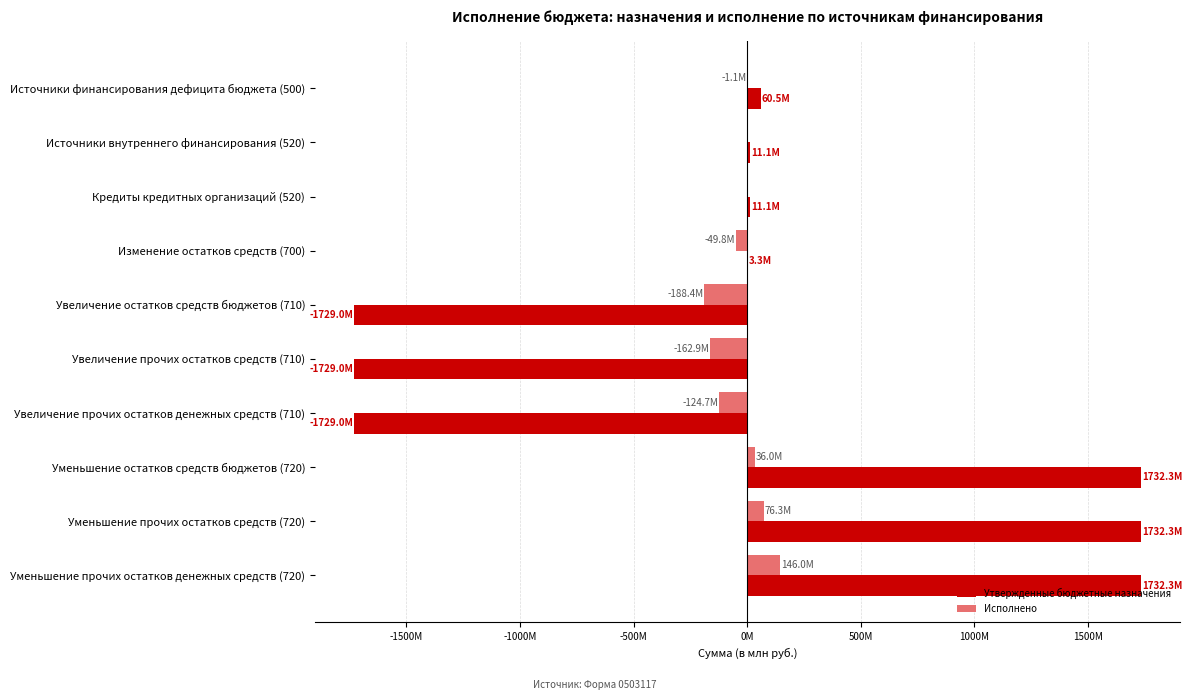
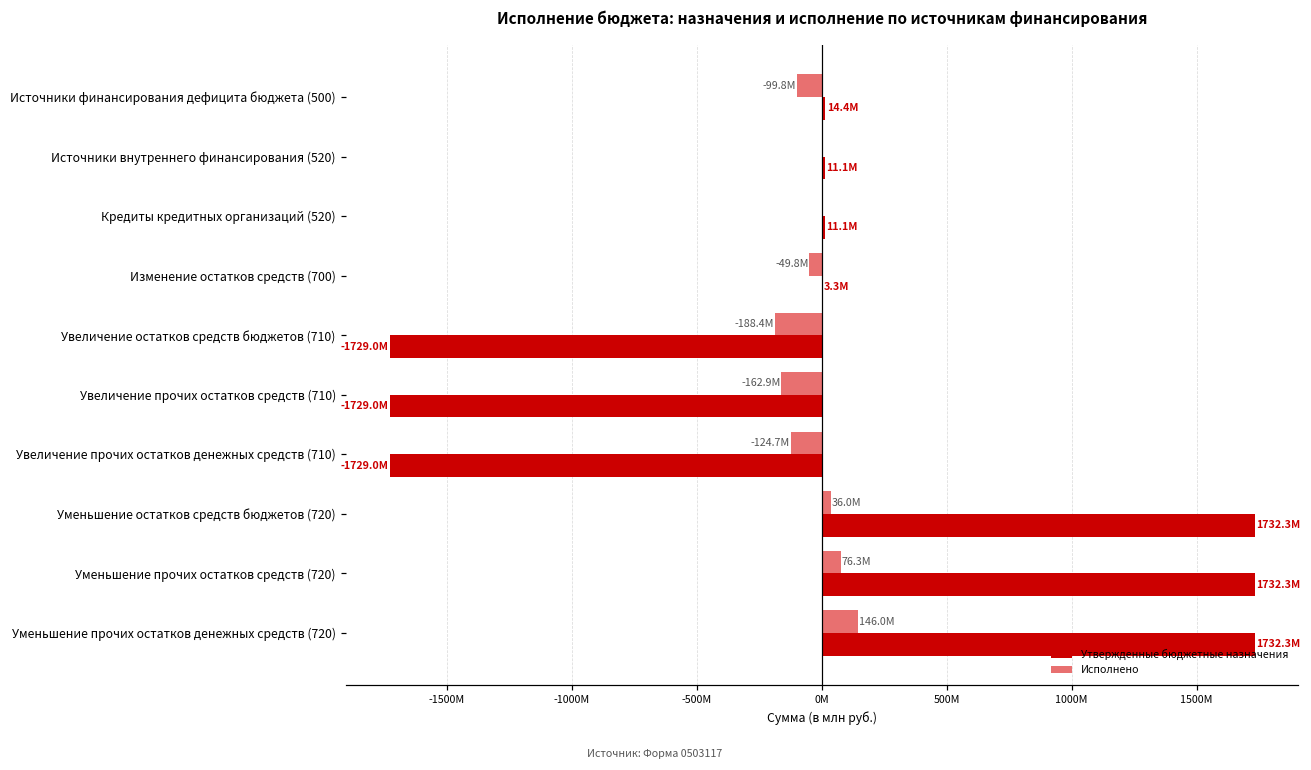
Исполнено, Источники финансирования дефицита бюджета (500): -1.1M -> -99.8M
Утвержденные бюджетные назначения, Источники финансирования дефицита бюджета (500): 60.5M -> 14.4M
